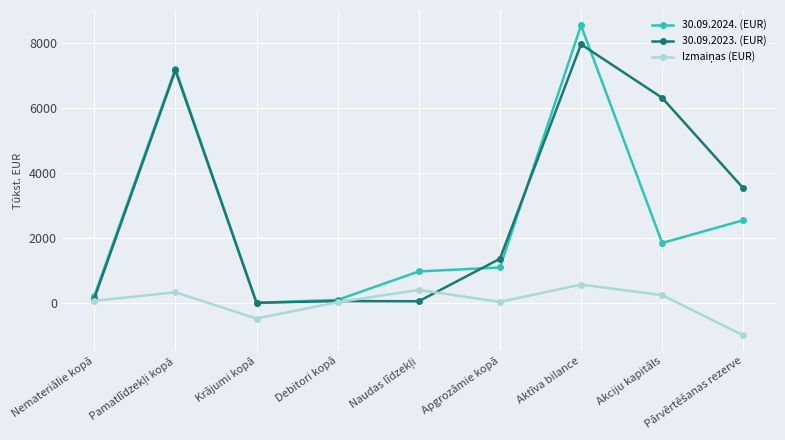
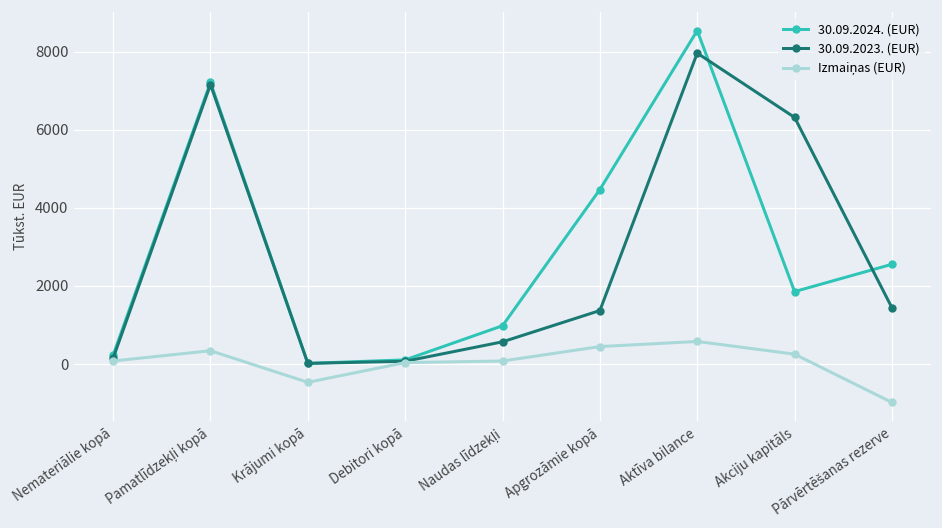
30.09.2023. (EUR), Naudas līdzekļi: 100 -> 600
Izmaiņas (EUR), Naudas līdzekļi: 400 -> 100
30.09.2024. (EUR), Apgrozāmie kopā: 1100 -> 4500
Izmaiņas (EUR), Apgrozāmie kopā: 0 -> 400
30.09.2023. (EUR), Pārvērtēšanas rezerve: 3500 -> 1400
